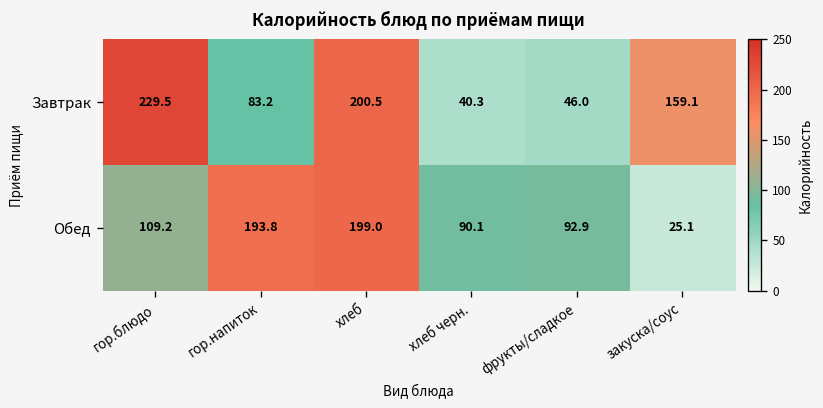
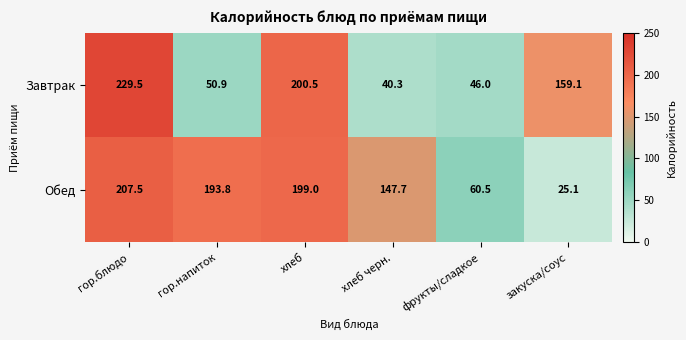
Завтрак, гор.напиток: 83.2 -> 50.9
Обед, гор.блюдо: 109.2 -> 207.5
Обед, хлеб черн.: 90.1 -> 147.7
Обед, фрукты/сладкое: 92.9 -> 60.5
